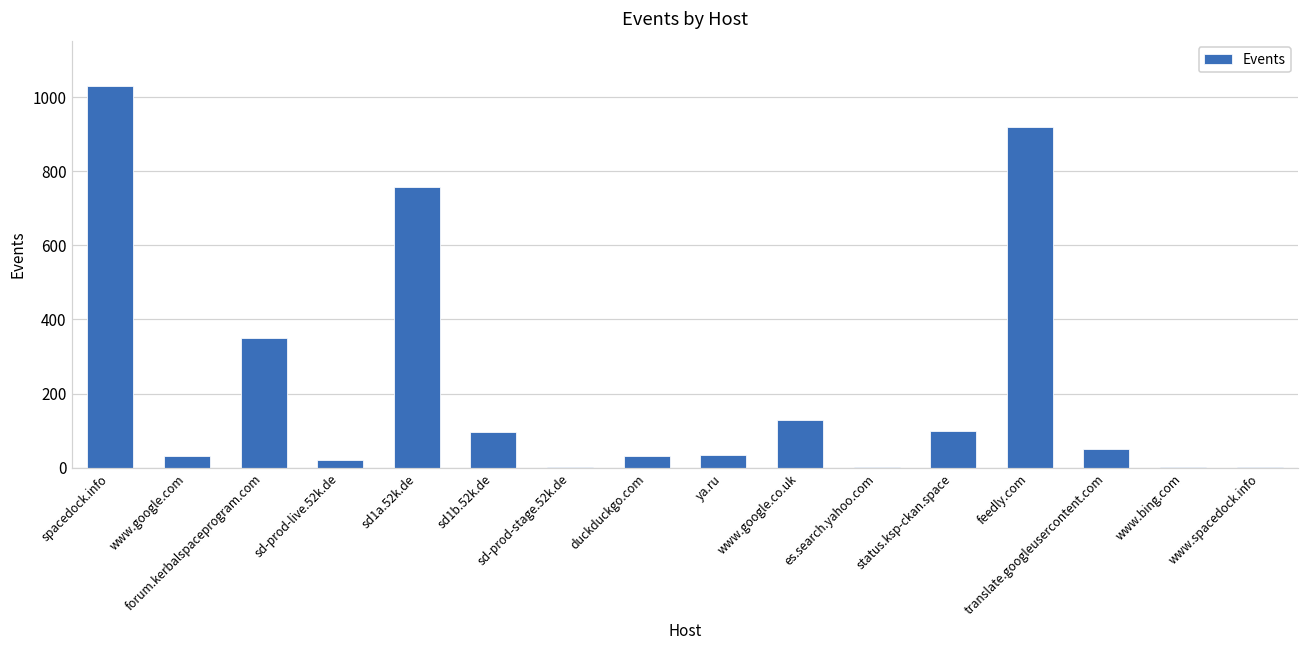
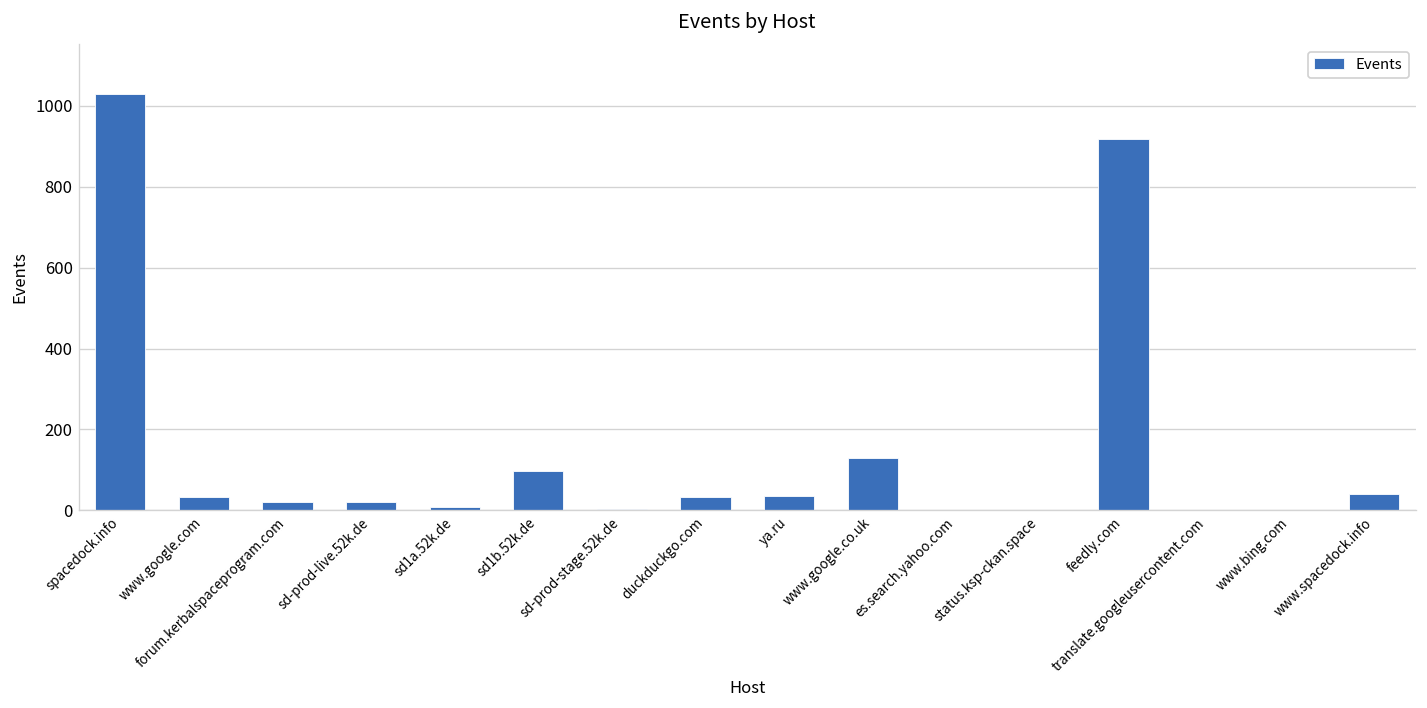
forum.kerbalspaceprogram.com: 350 -> 20
sd1a.52k.de: 760 -> 10
status.ksp-ckan.space: 100 -> 0
translate.googleusercontent.com: 50 -> 0
www.spacedock.info: 0 -> 40
